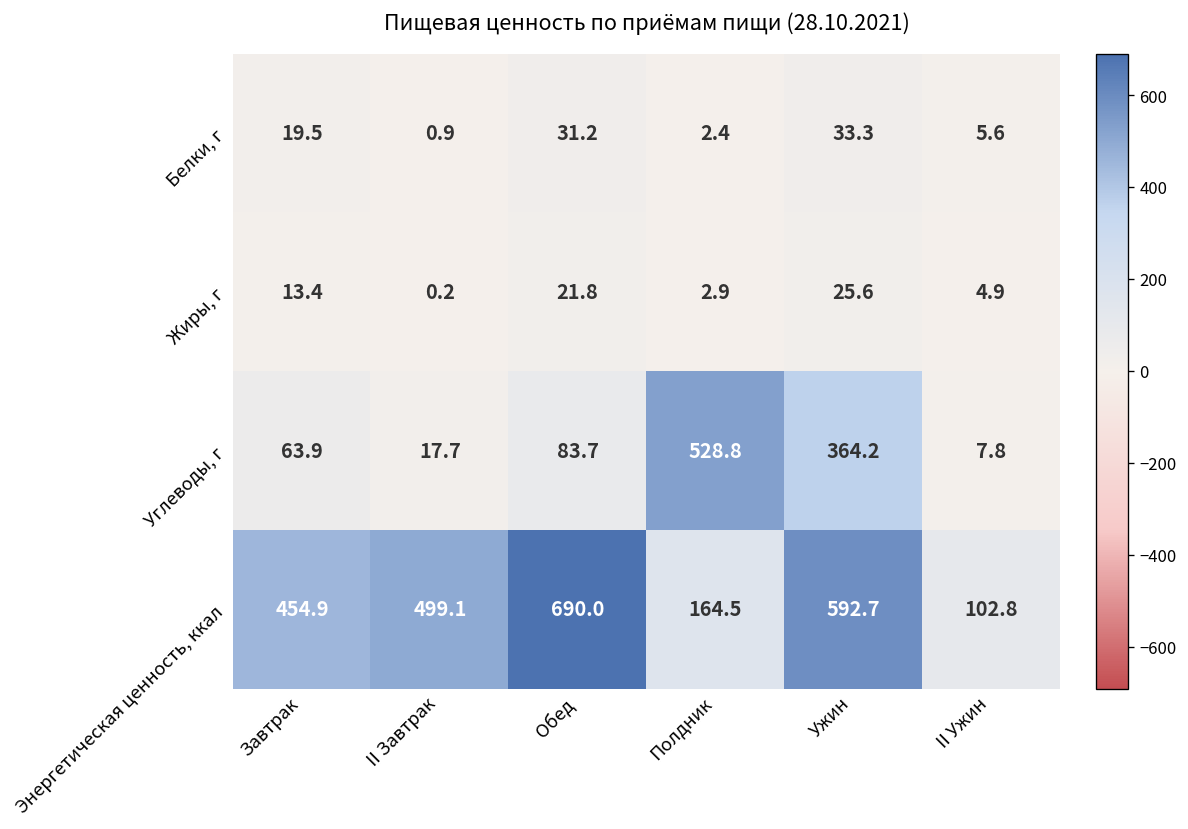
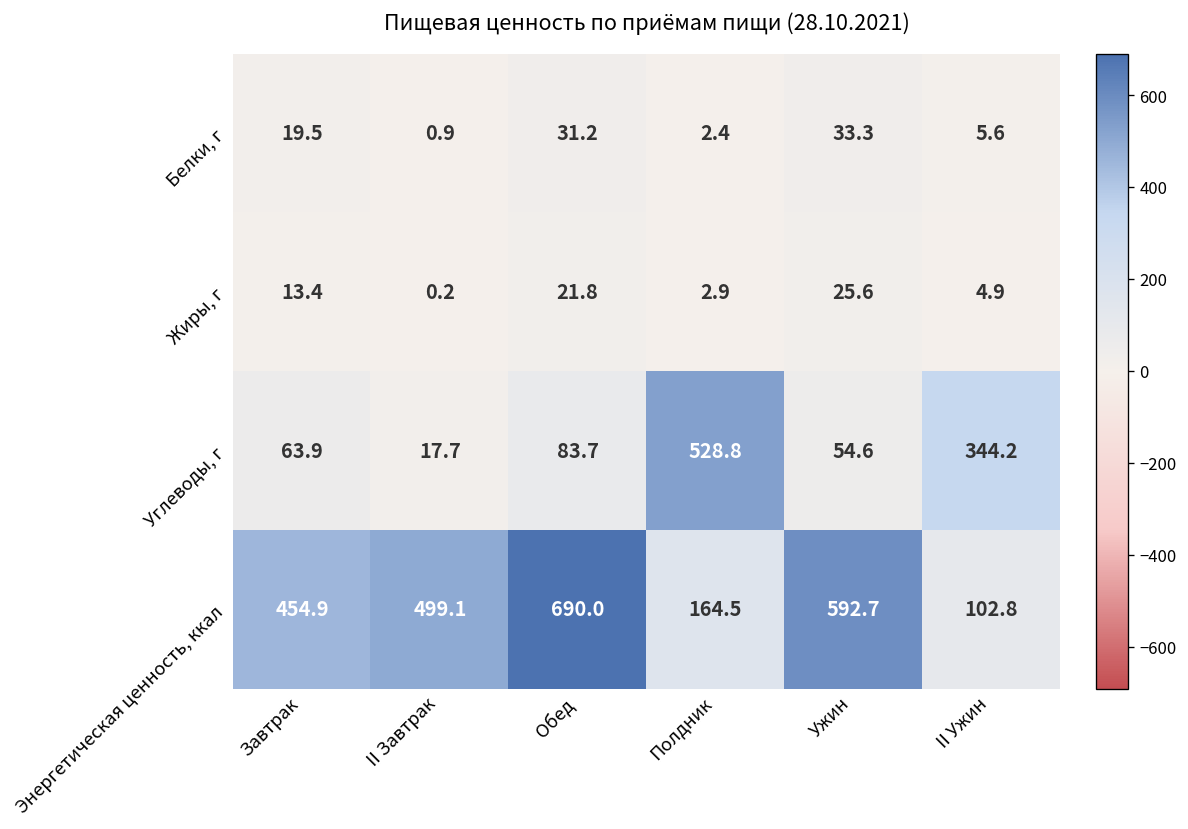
Углеводы, г, Ужин: 364.2 -> 54.6
Углеводы, г, II Ужин: 7.8 -> 344.2
